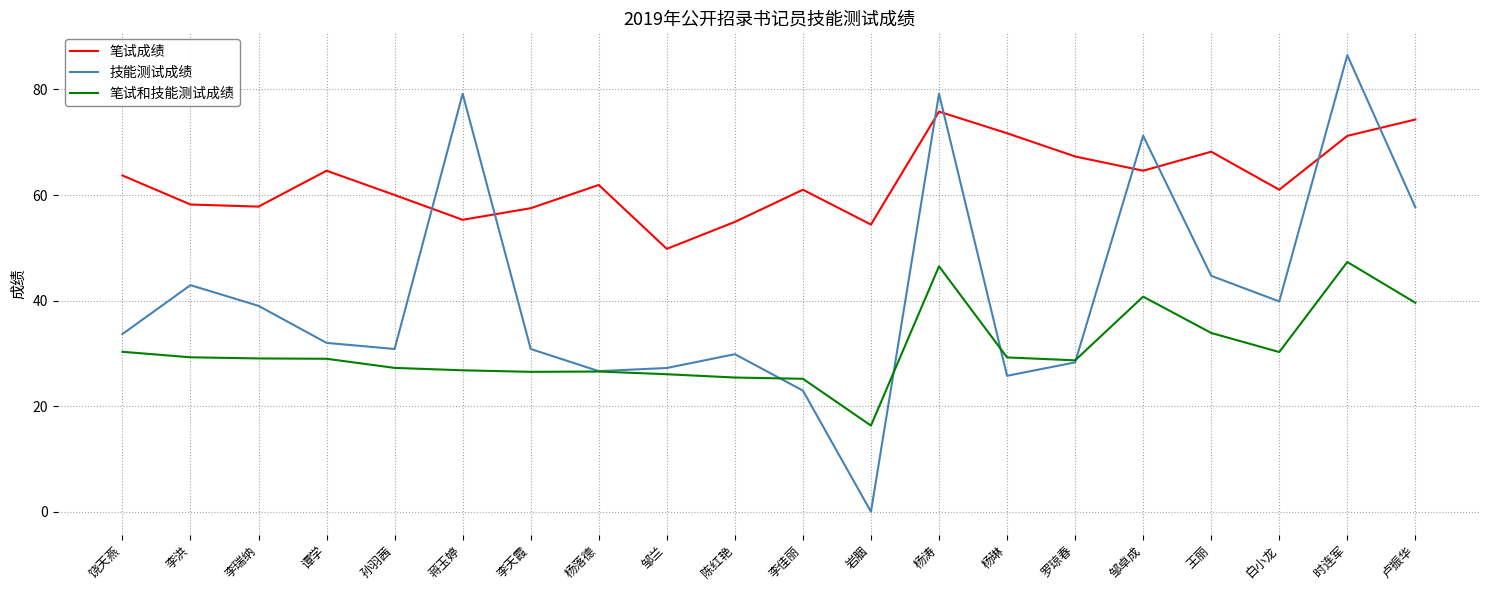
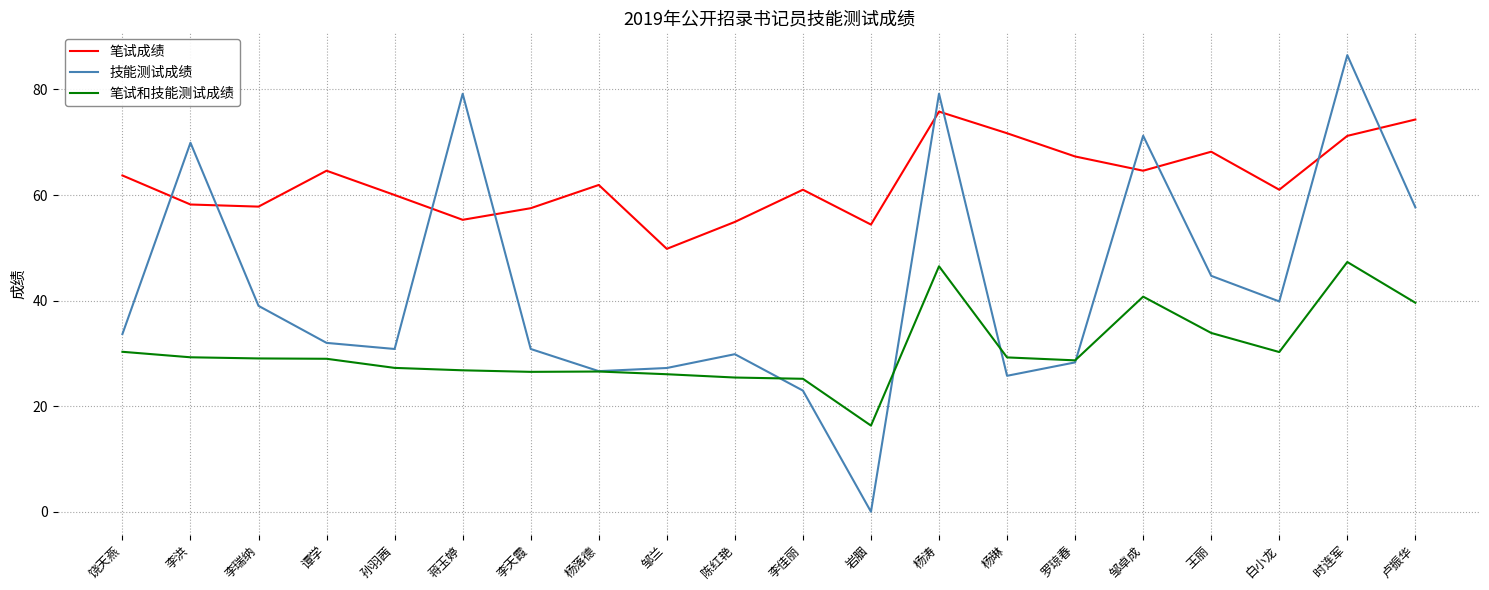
技能测试成绩, 李洪: 43 -> 70
